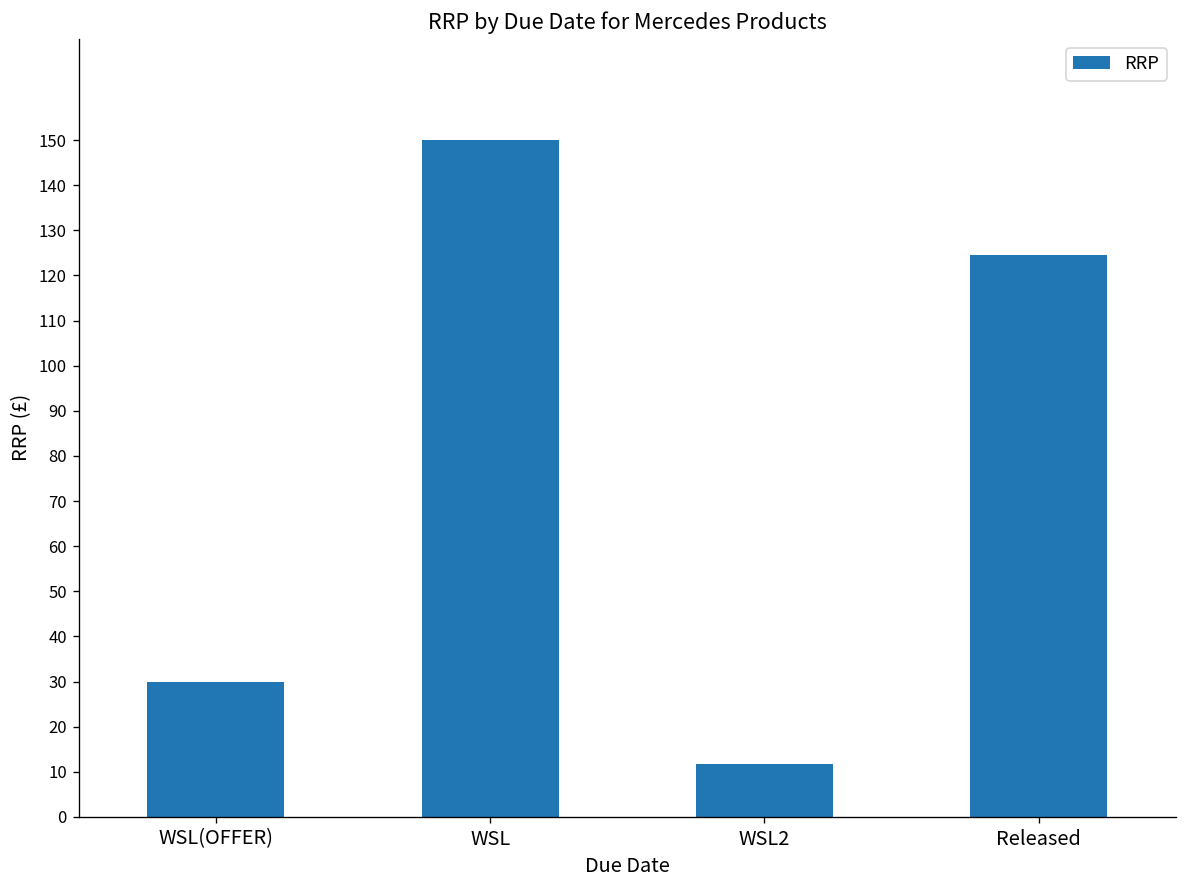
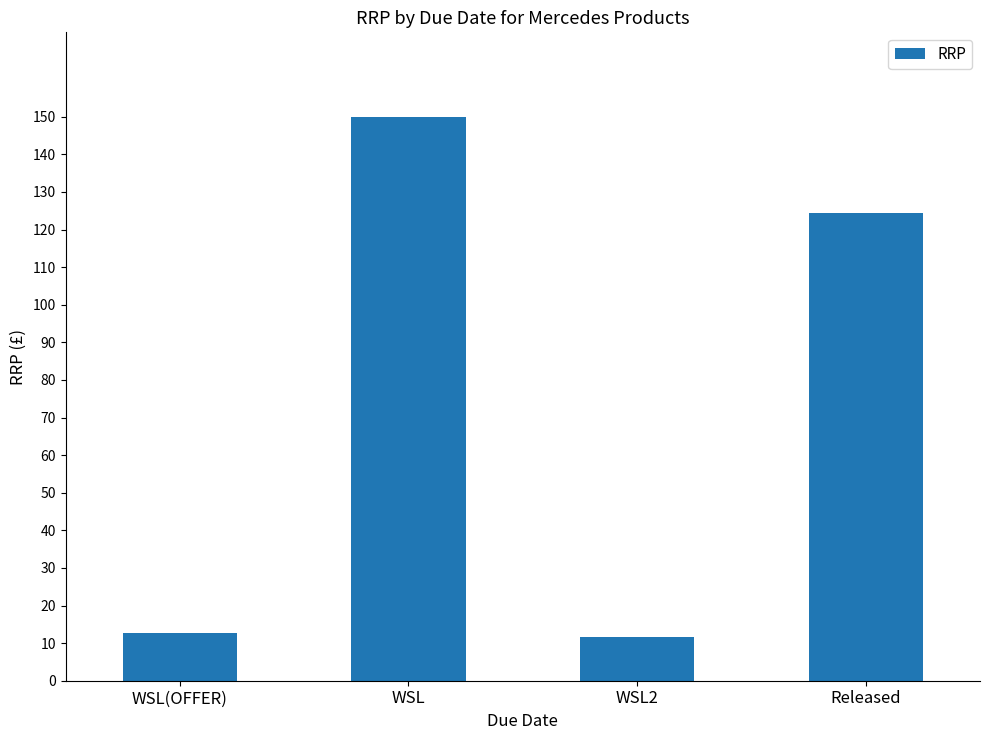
WSL(OFFER): 30 -> 13
